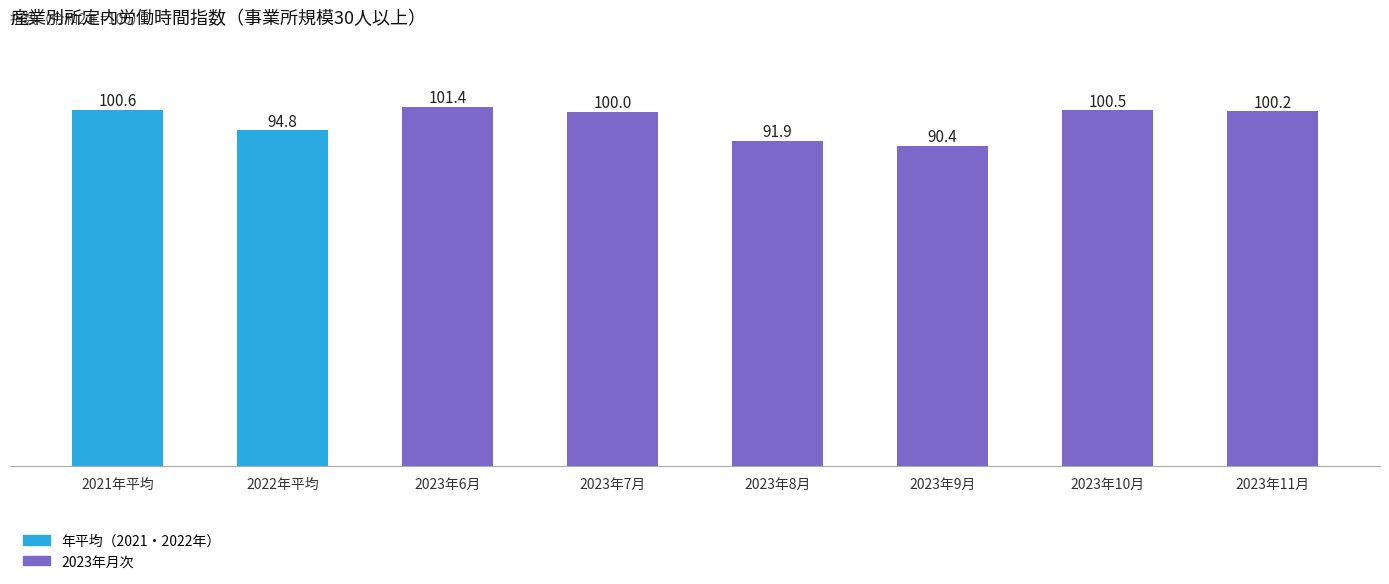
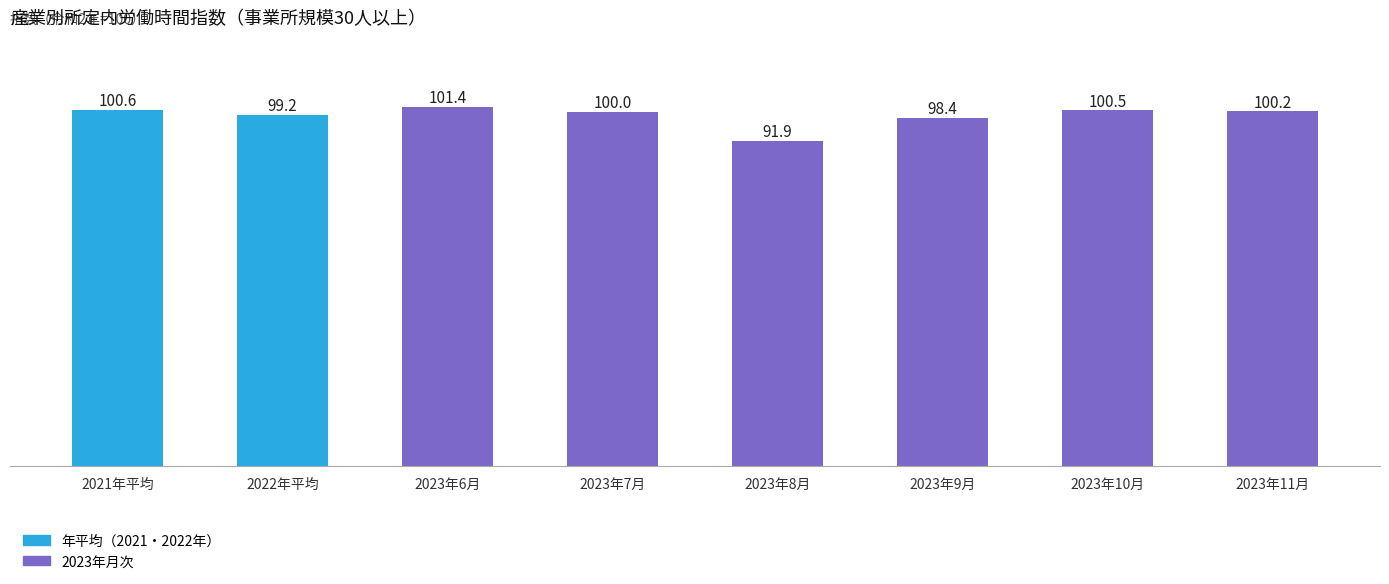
2022年平均: 94.8 -> 99.2
2023年9月: 90.4 -> 98.4
